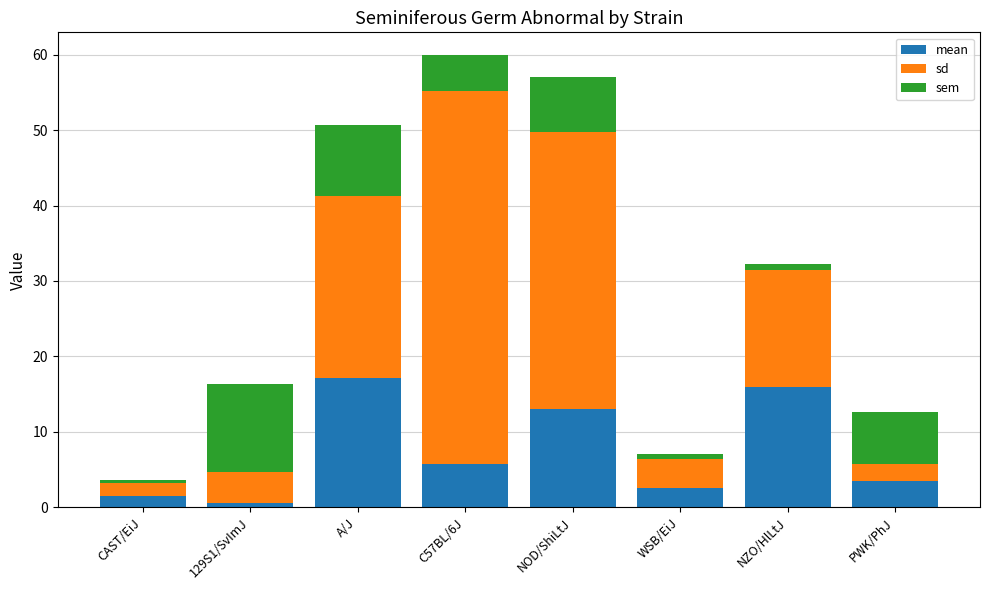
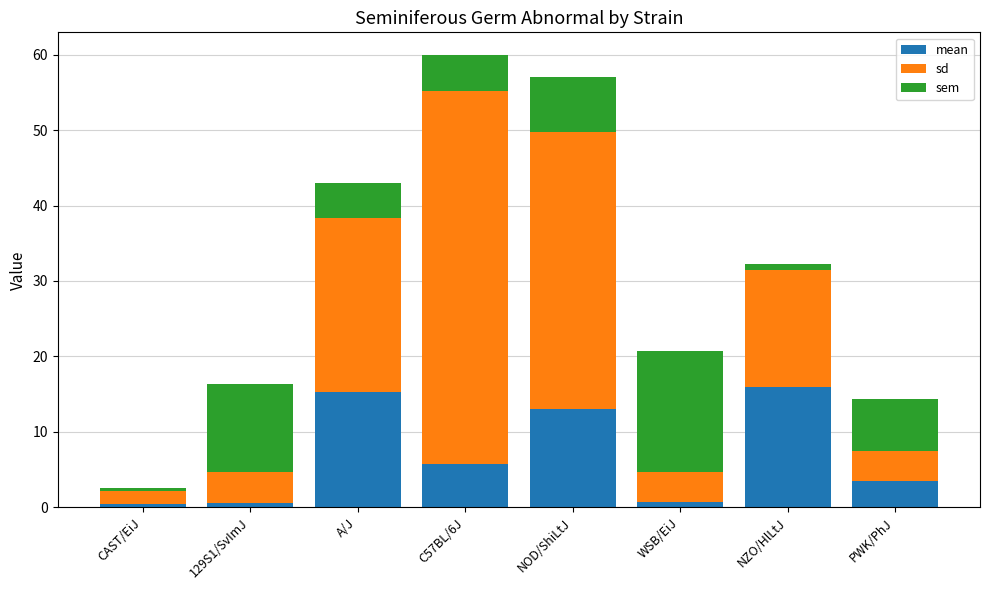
mean, CAST/EiJ: 2 -> 1
mean, A/J: 17 -> 15
sd, A/J: 24 -> 23
sem, A/J: 9 -> 5
mean, WSB/EiJ: 3 -> 1
sem, WSB/EiJ: 1 -> 16
sd, PWK/PhJ: 2 -> 4
